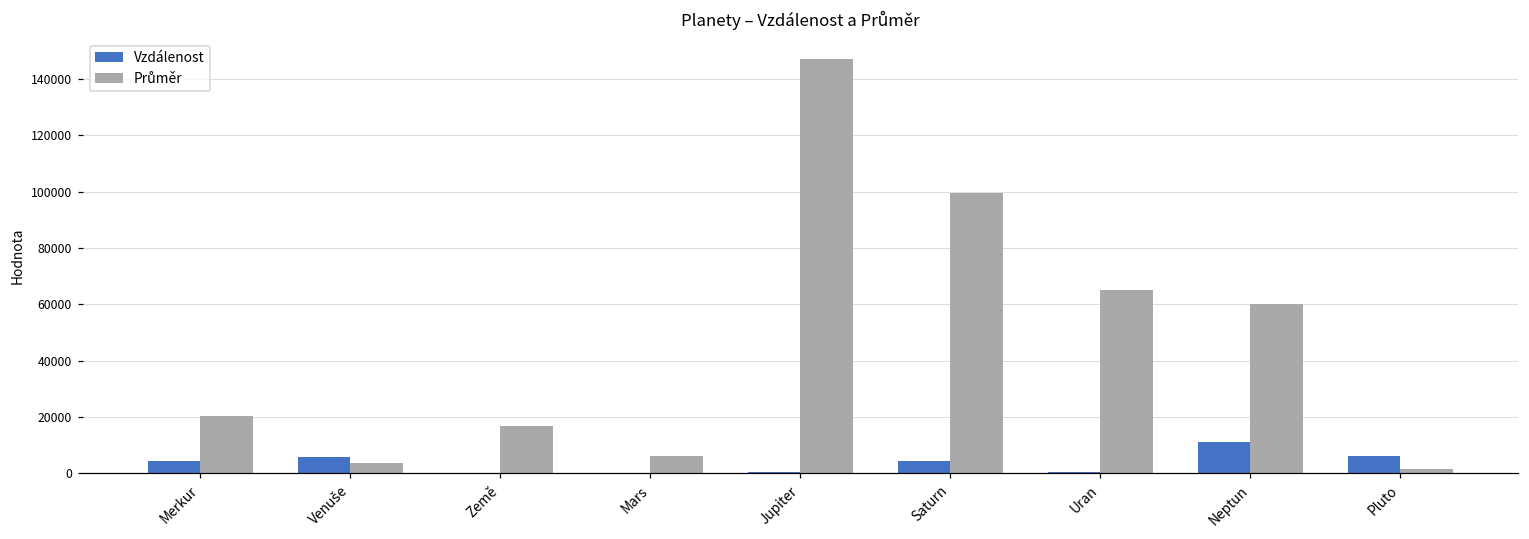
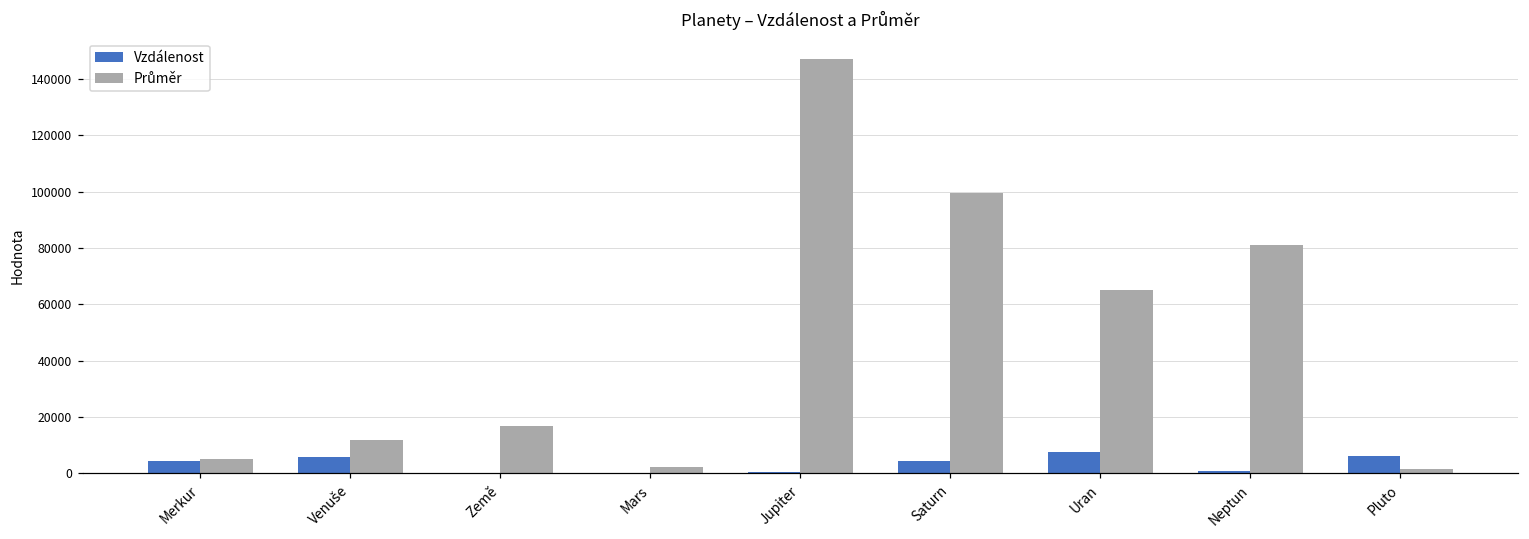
Průměr, Merkur: 20000 -> 5000
Průměr, Venuše: 4000 -> 12000
Průměr, Mars: 6000 -> 2000
Vzdálenost, Uran: 1000 -> 8000
Vzdálenost, Neptun: 11000 -> 1000
Průměr, Neptun: 60000 -> 81000
